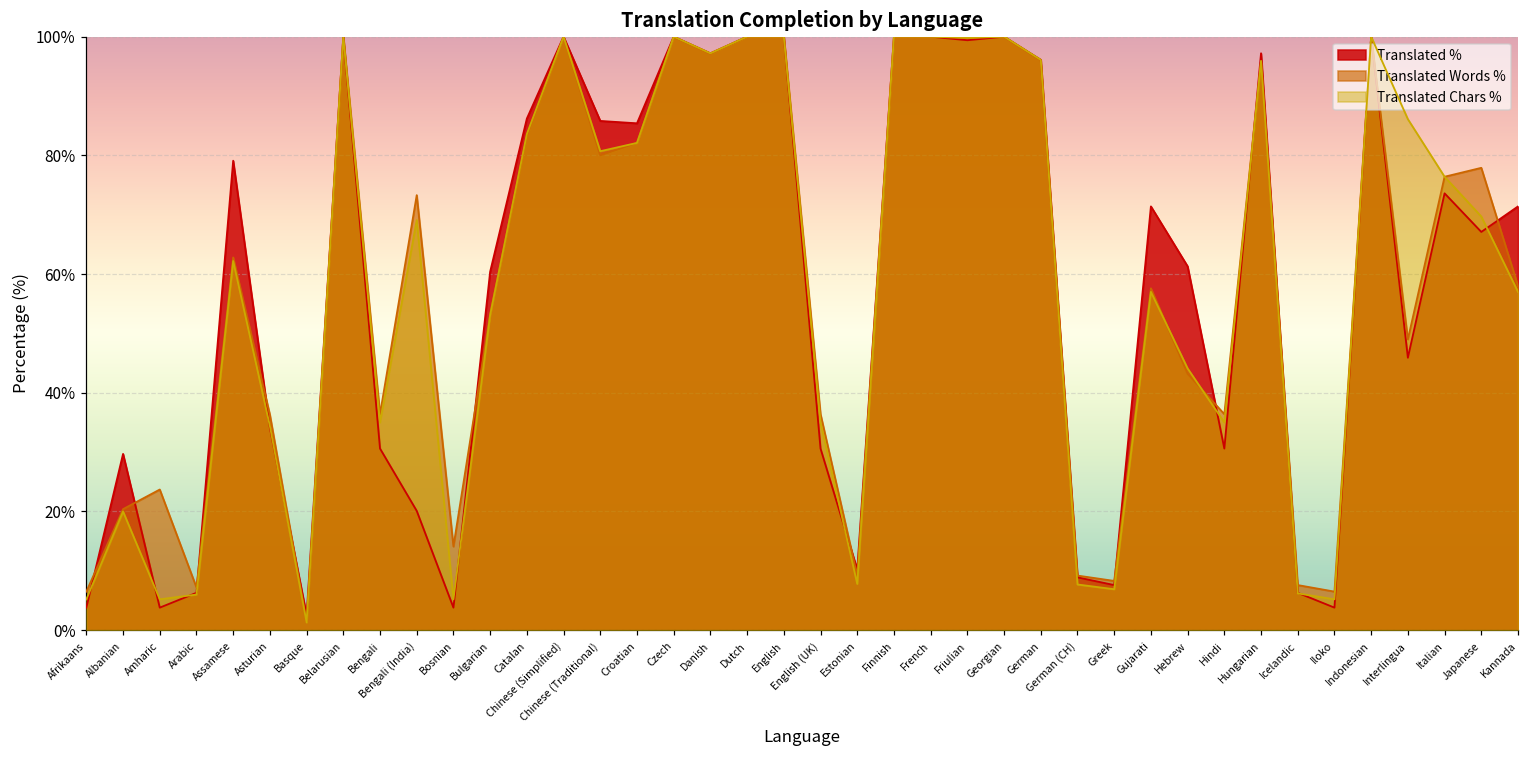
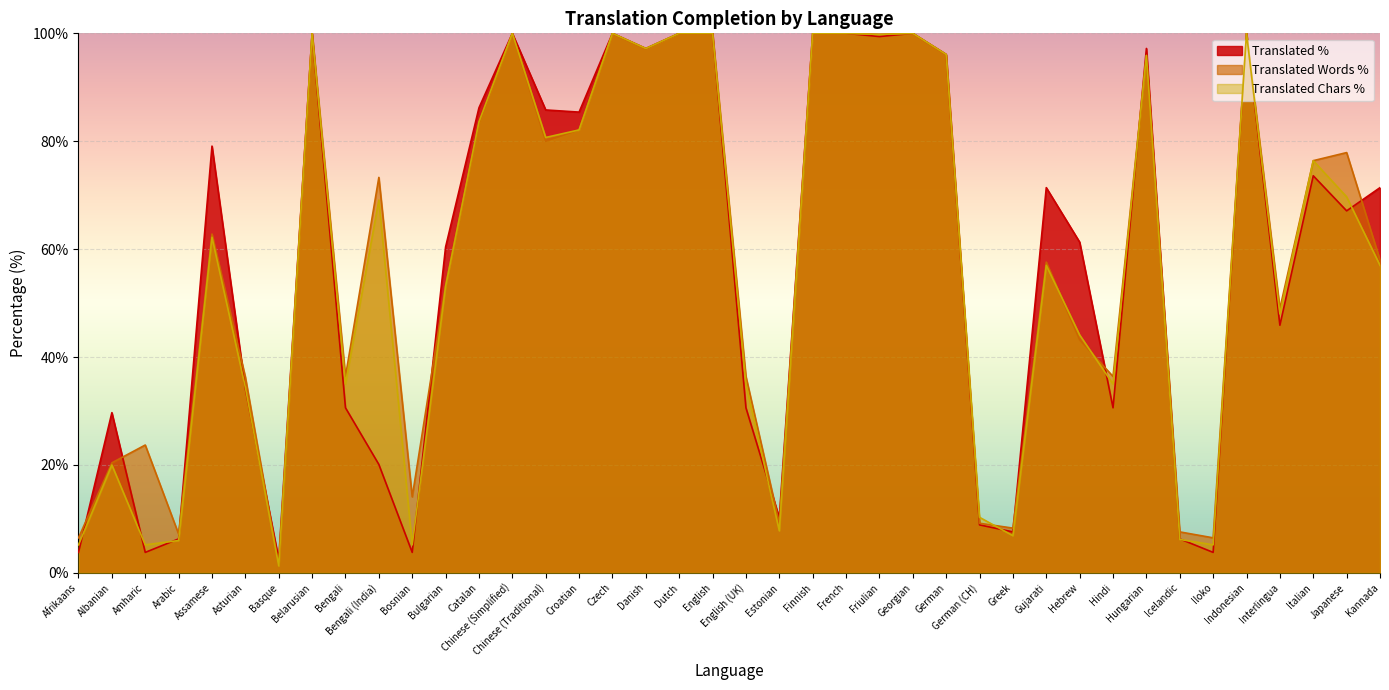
Translated Chars %, German (CH): 8% -> 10%
Translated Chars %, Interlingua: 86% -> 48%
